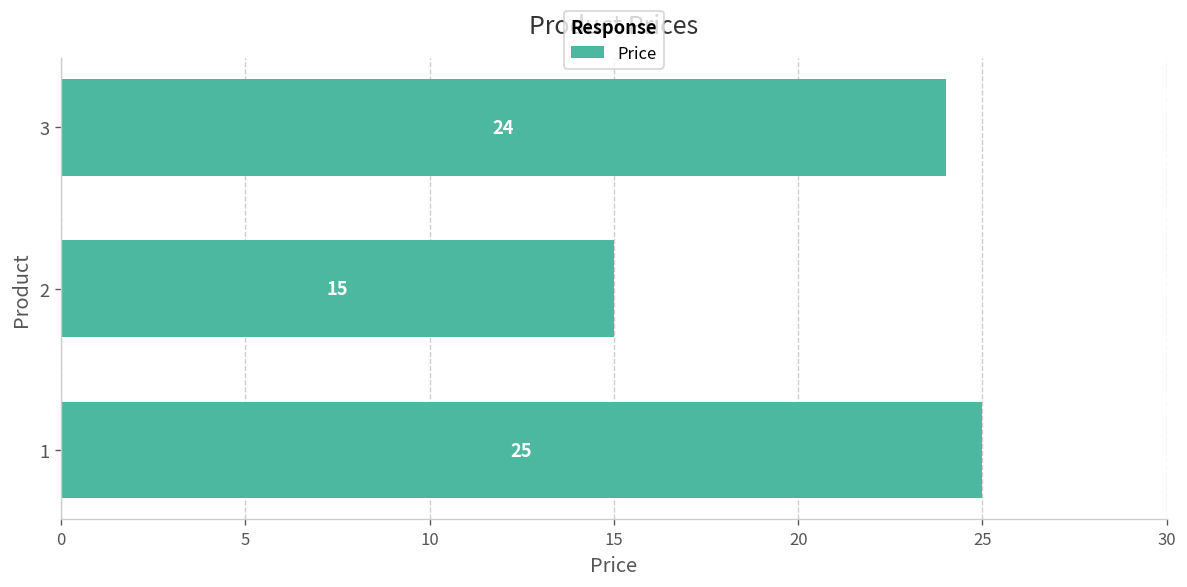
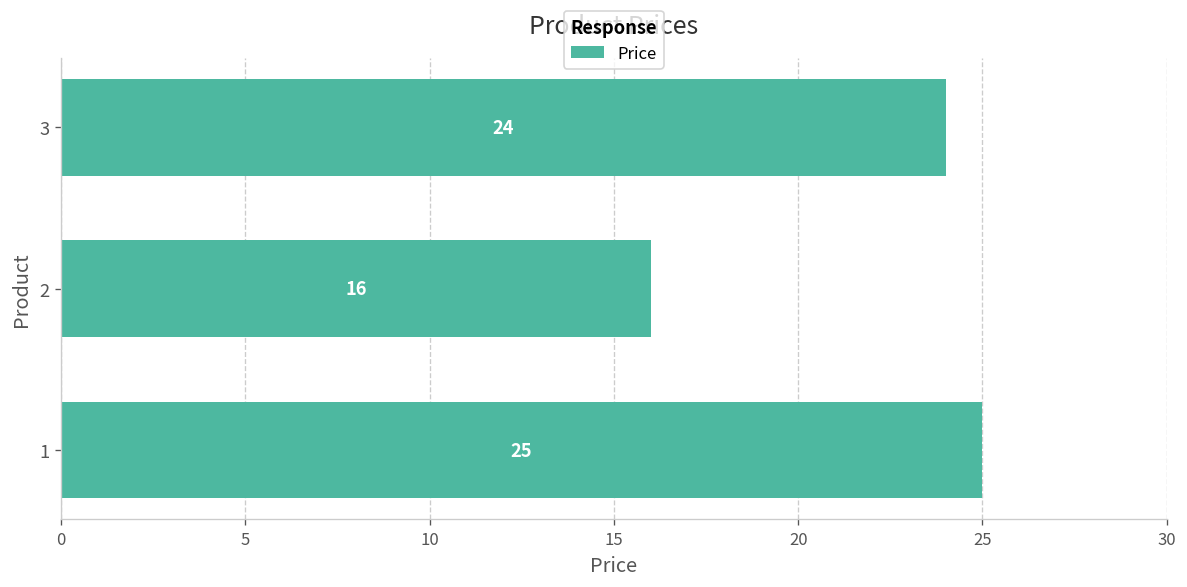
2: 15 -> 16
